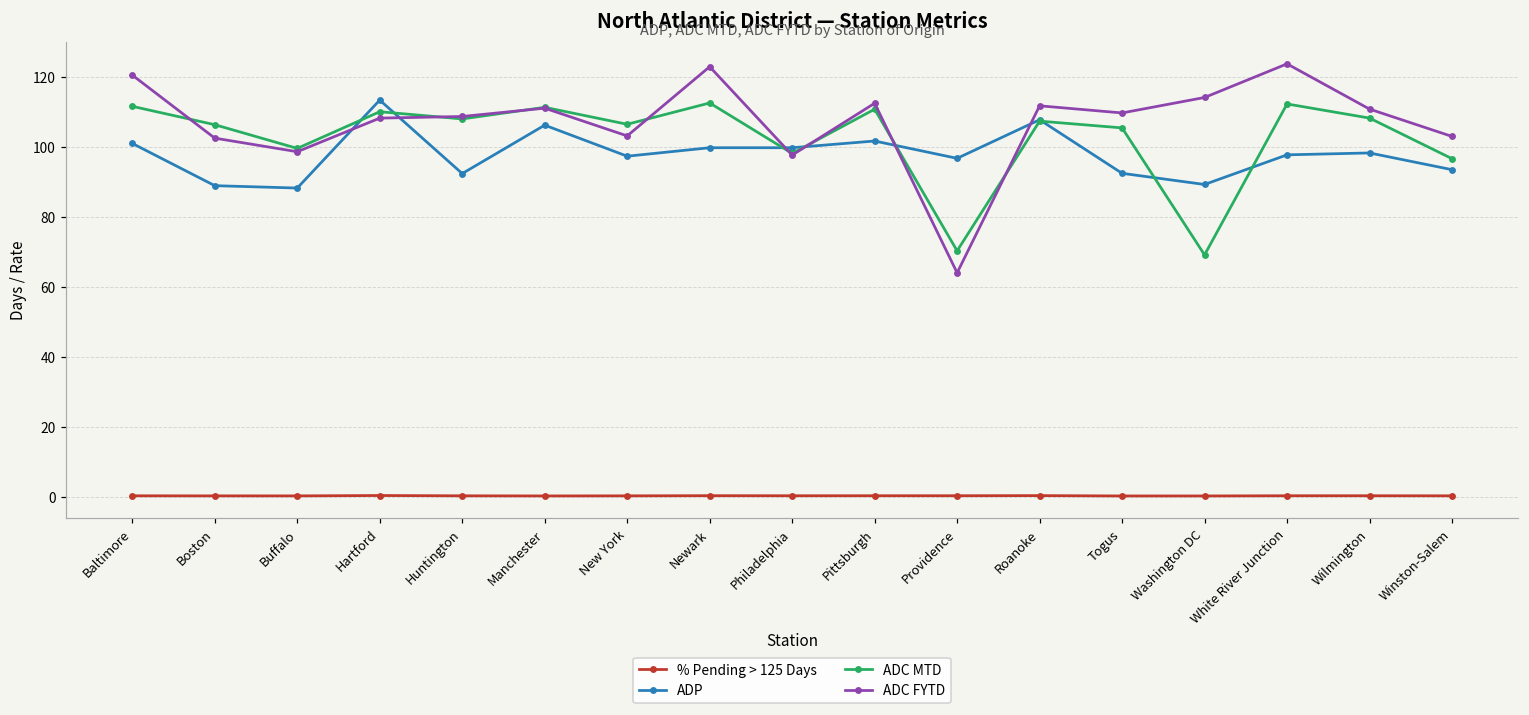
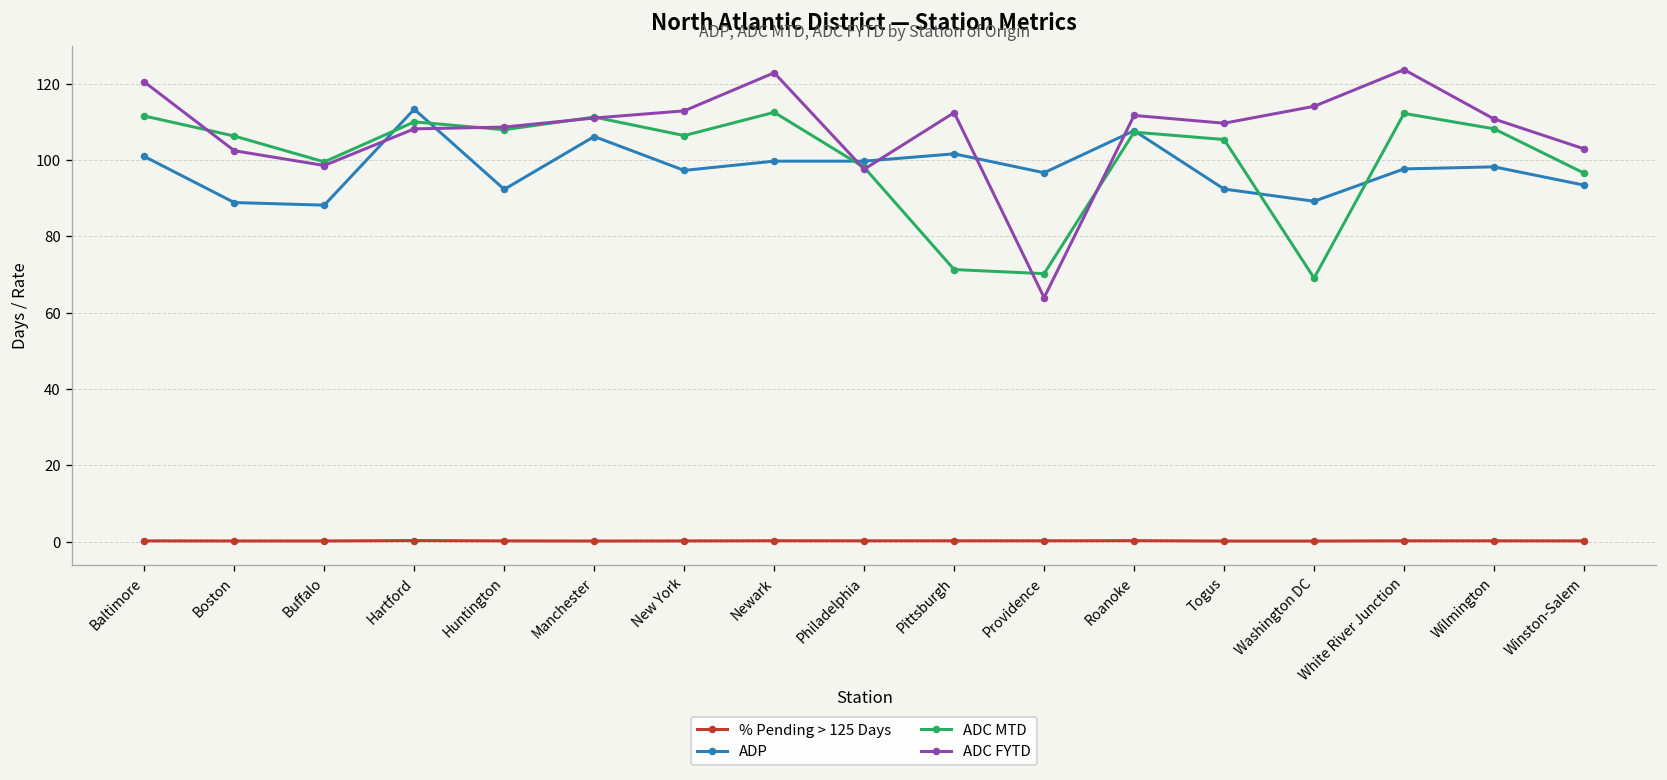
ADC FYTD, New York: 103 -> 113
ADC MTD, Pittsburgh: 111 -> 71
